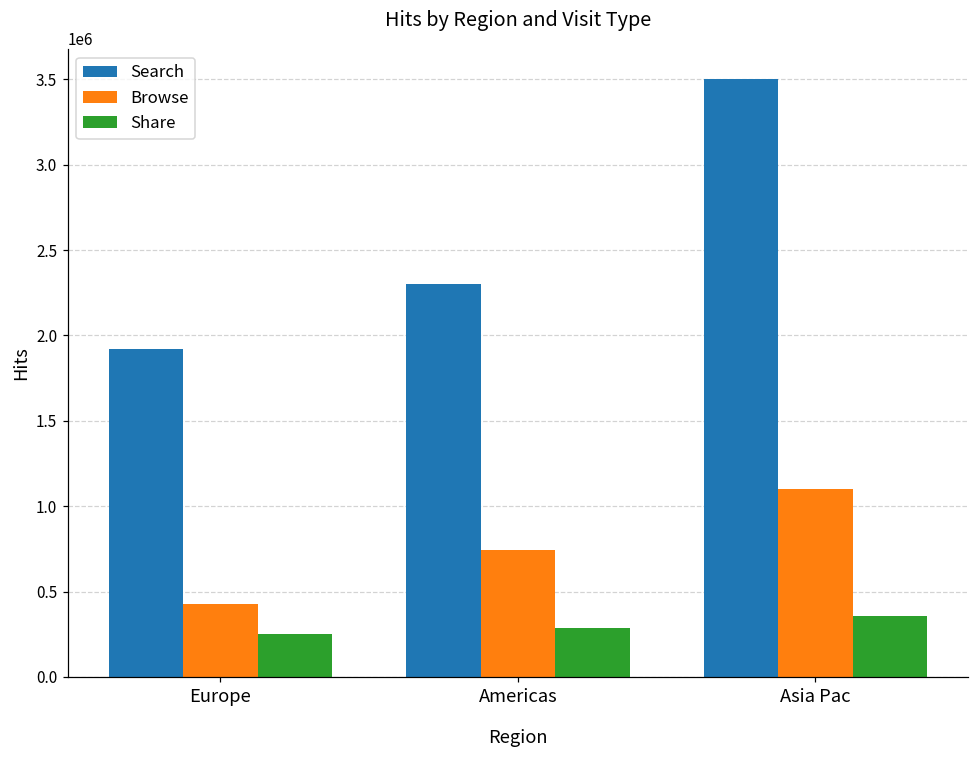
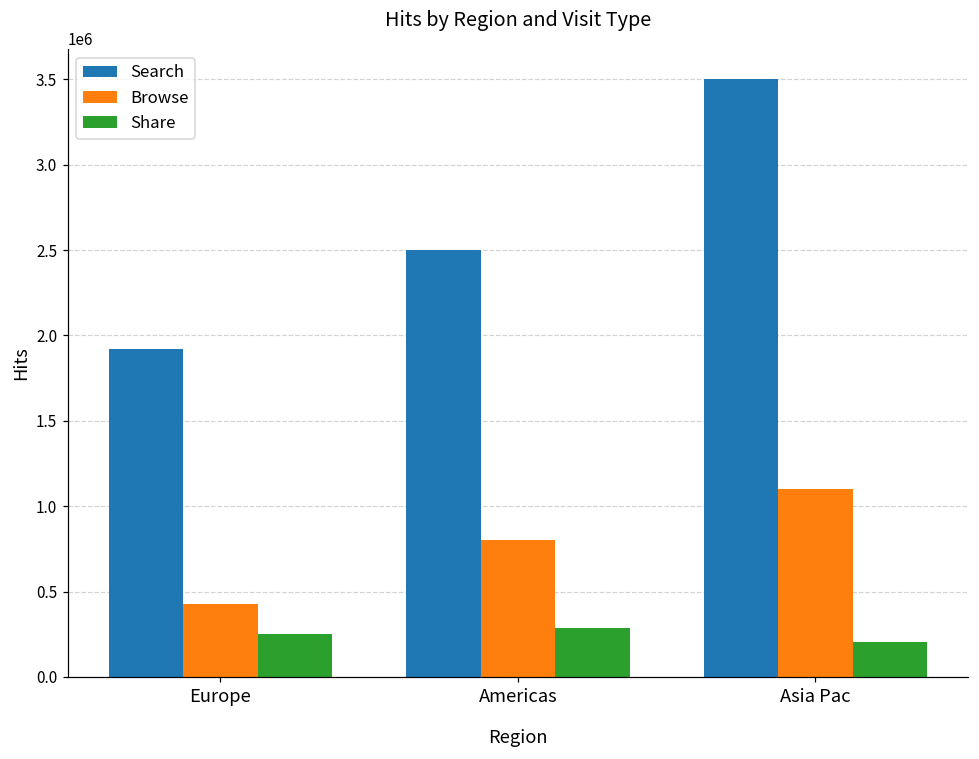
Search, Americas: 2300000 -> 2500000
Browse, Americas: 750000 -> 800000
Share, Asia Pac: 360000 -> 200000
